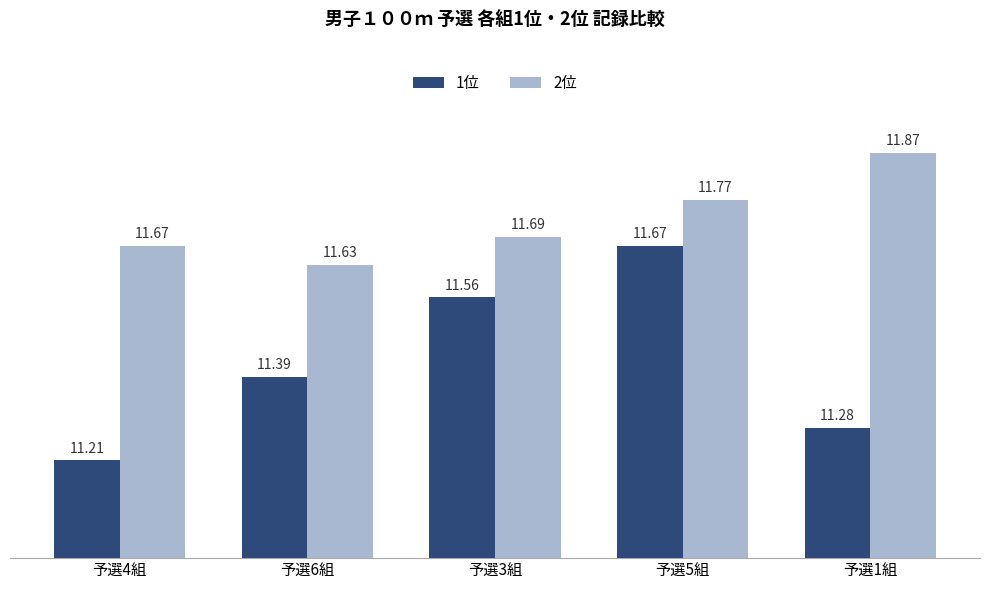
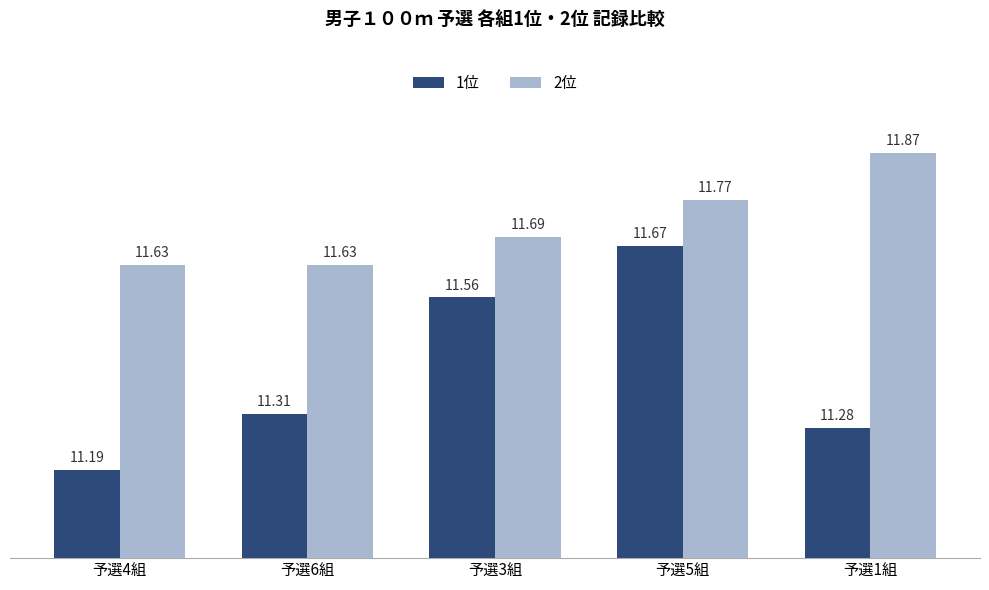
1位, 予選4組: 11.21 -> 11.19
2位, 予選4組: 11.67 -> 11.63
1位, 予選6組: 11.39 -> 11.31
